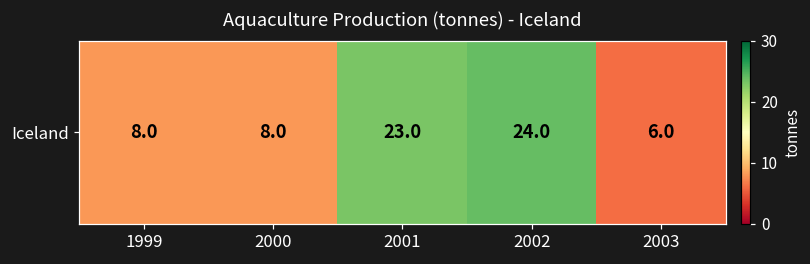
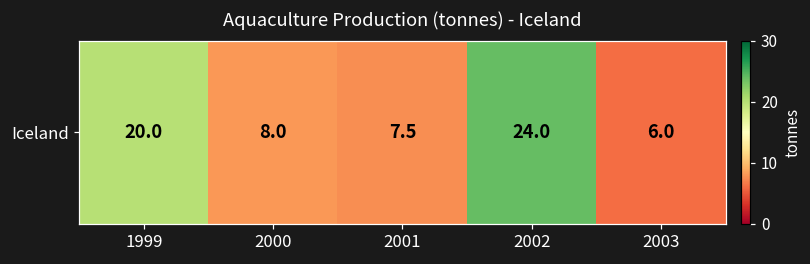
Iceland, 1999: 8.0 -> 20.0
Iceland, 2001: 23.0 -> 7.5
